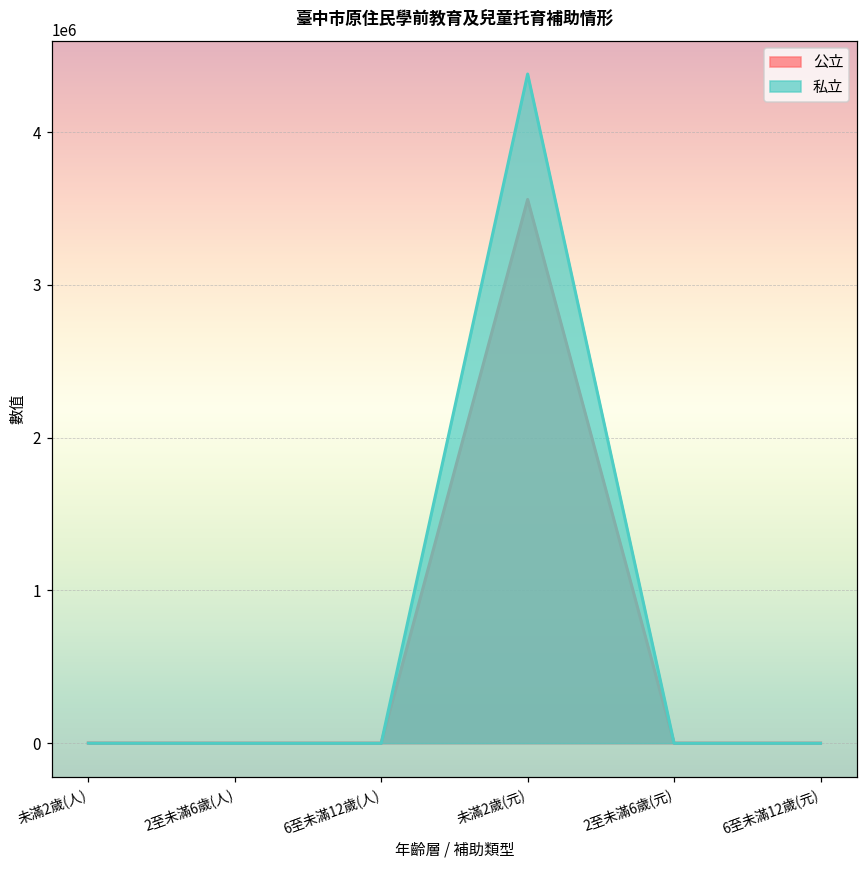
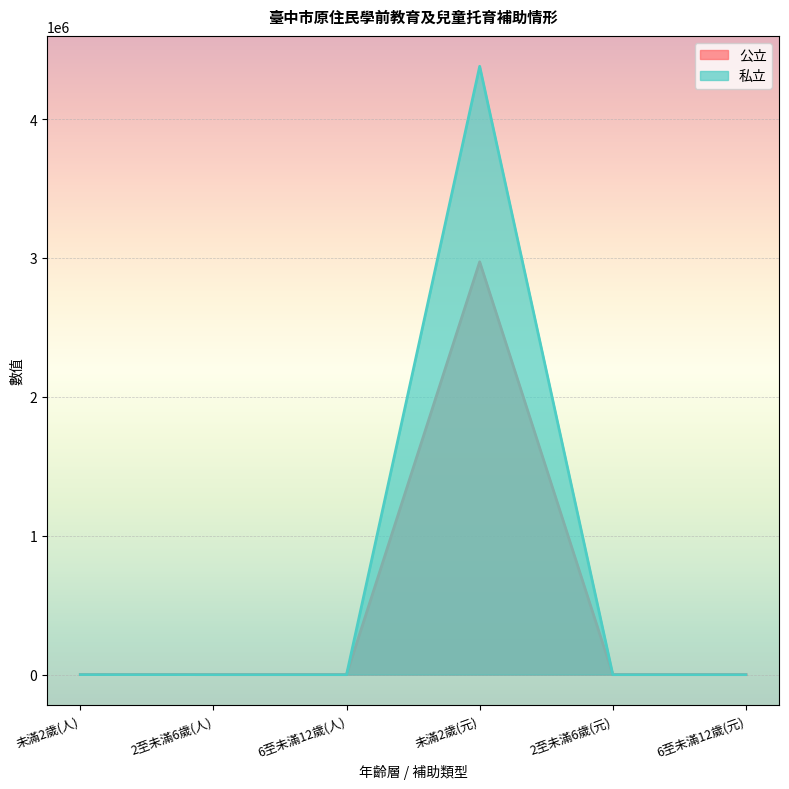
公立, 未滿2歲(元): 3560000 -> 2970000
